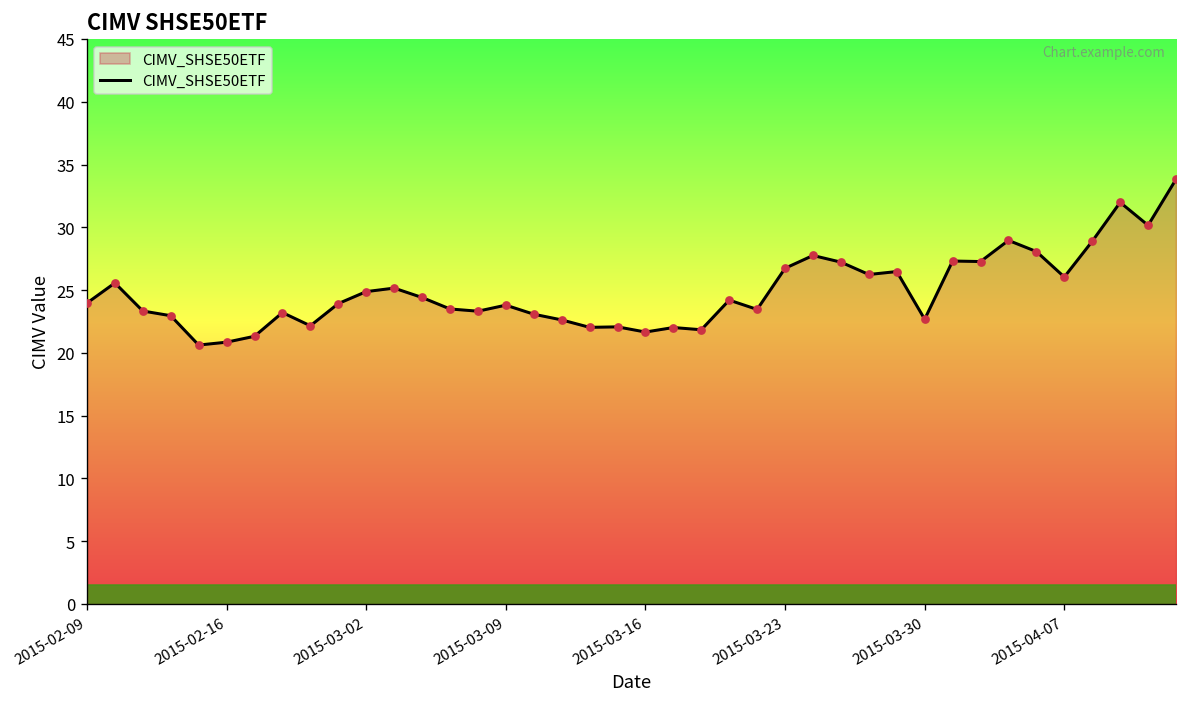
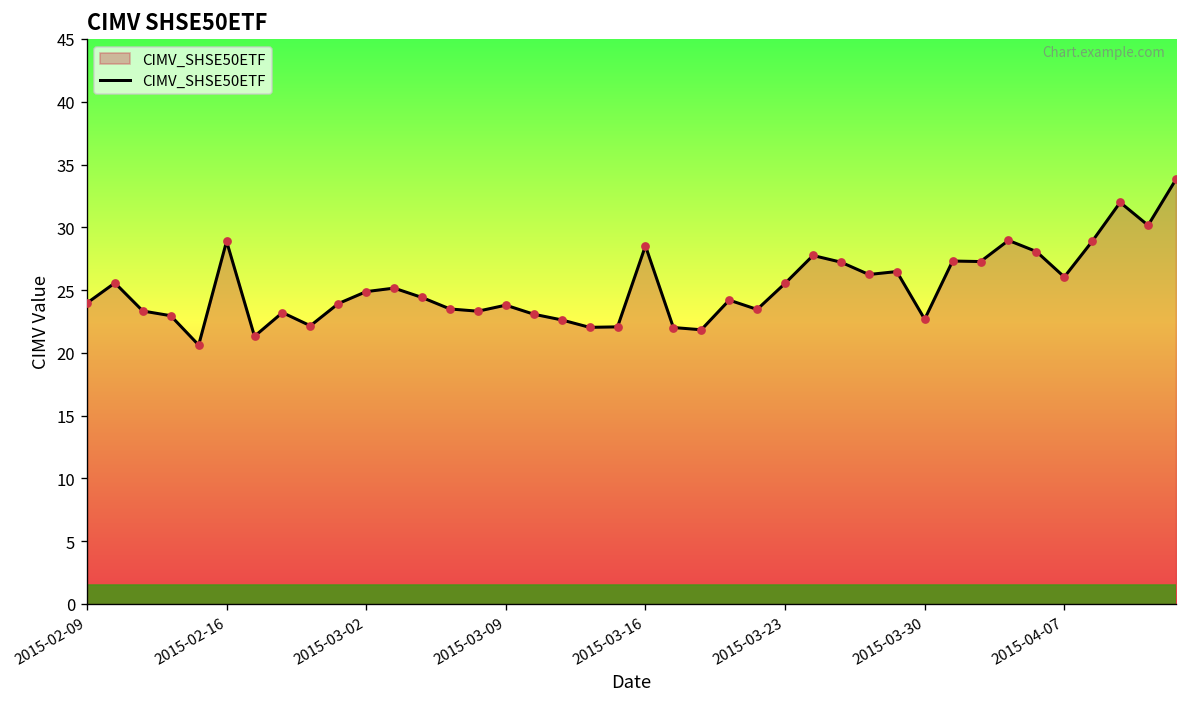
2015-02-16: 20.8 -> 28.9
2015-03-16: 21.7 -> 28.5
2015-03-23: 26.7 -> 25.5
